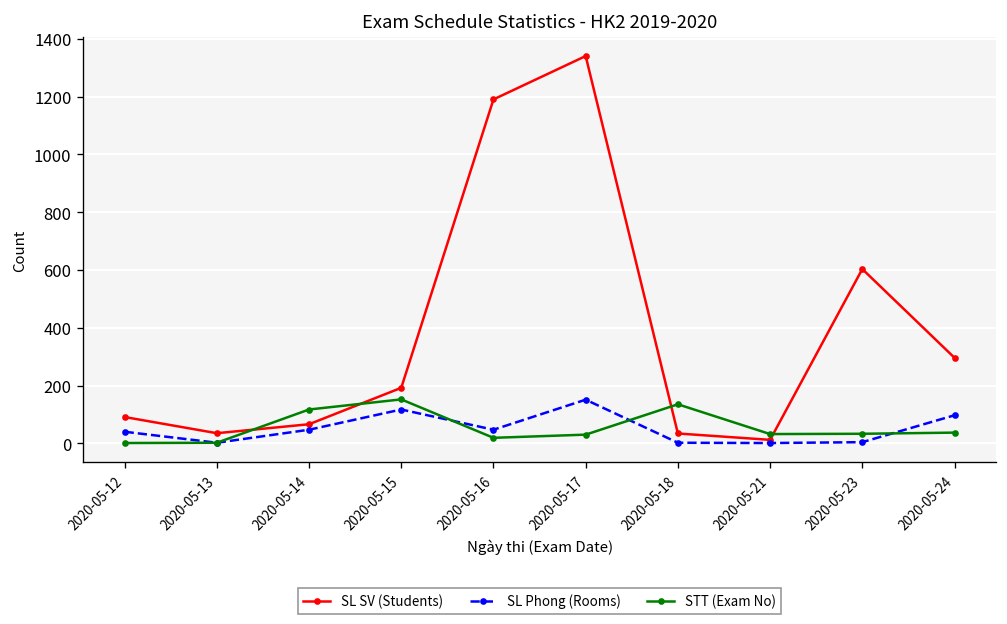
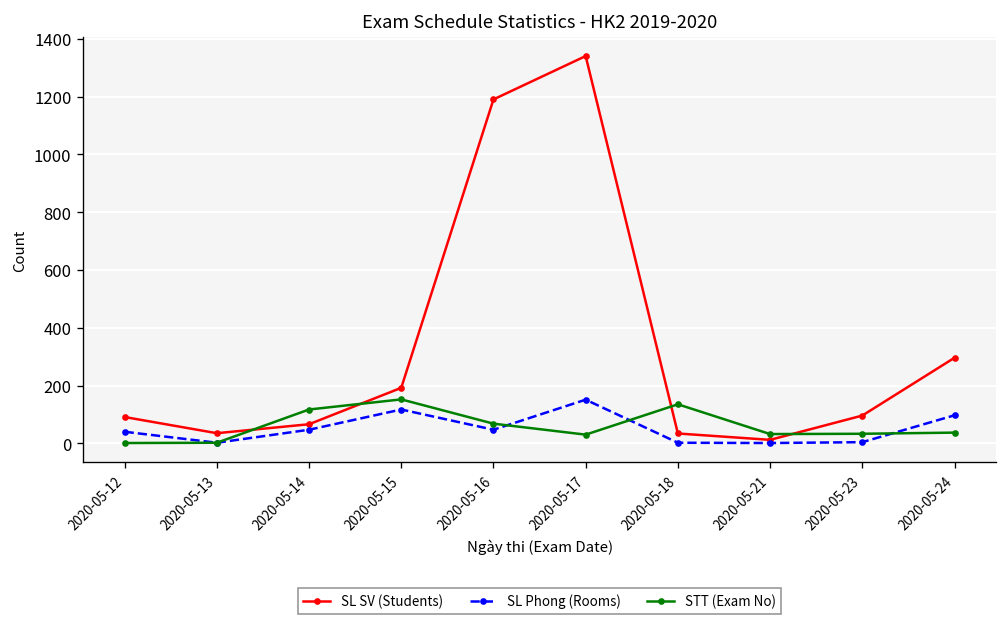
STT (Exam No), 2020-05-16: 20 -> 70
SL SV (Students), 2020-05-23: 600 -> 100
